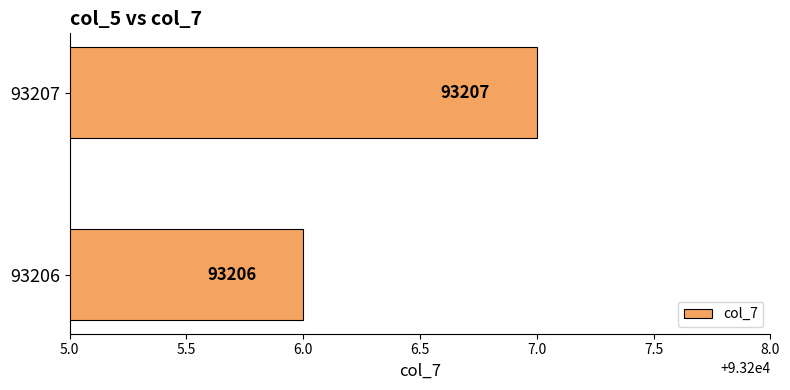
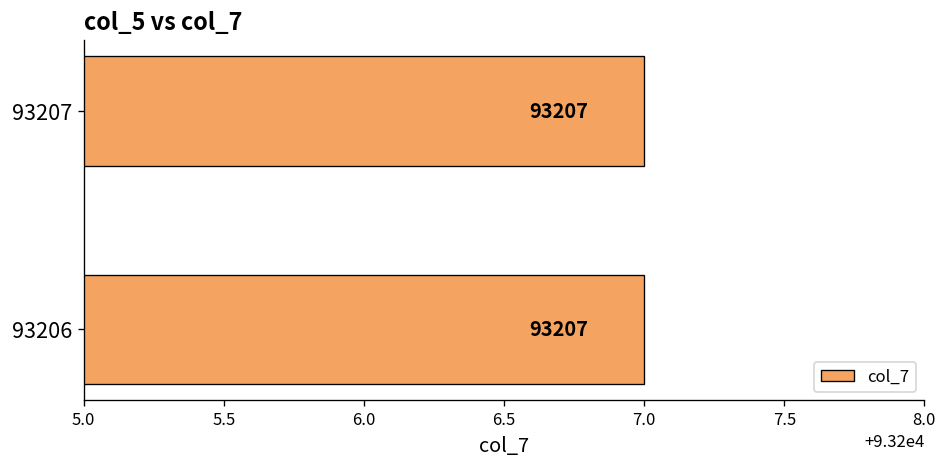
93206: 93206 -> 93207
